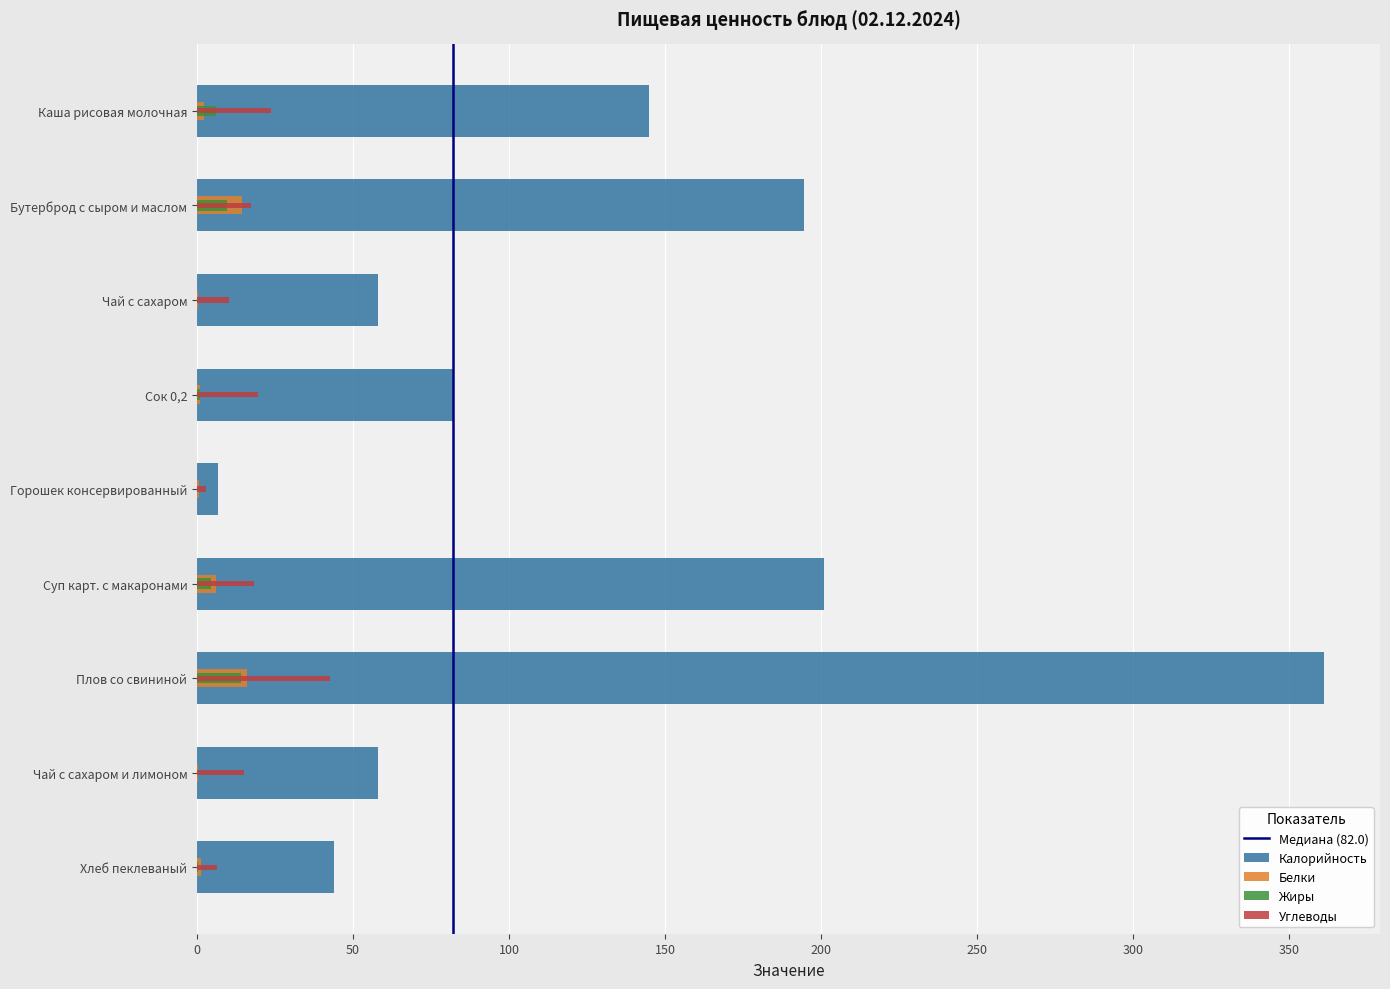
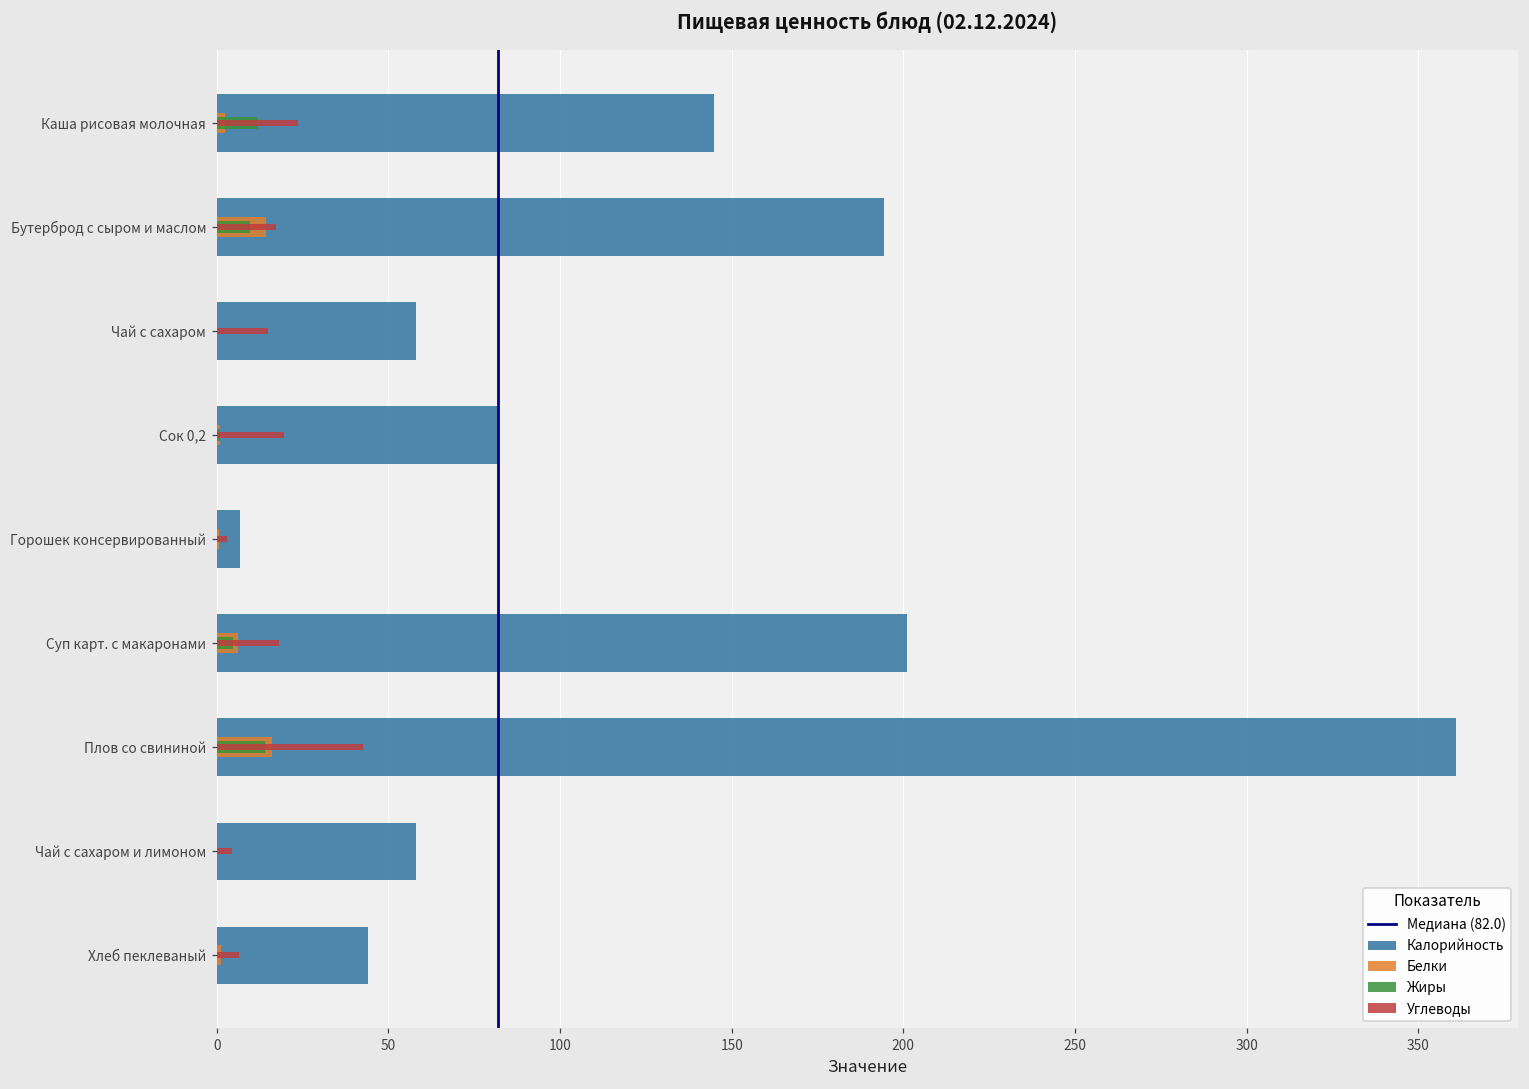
Жиры, Каша рисовая молочная: 6 -> 12
Углеводы, Чай с сахаром: 10 -> 15
Углеводы, Чай с сахаром и лимоном: 15 -> 5
